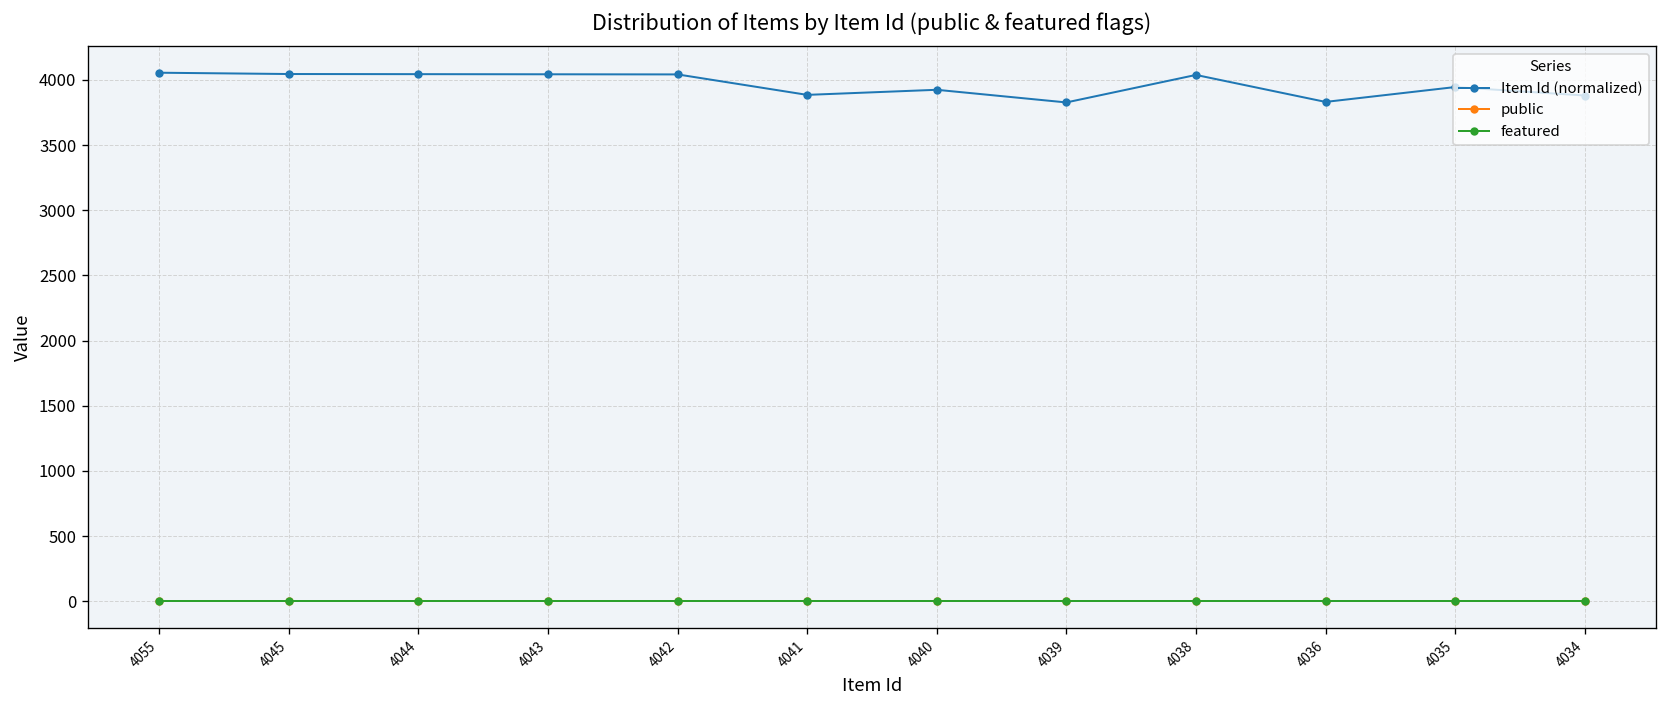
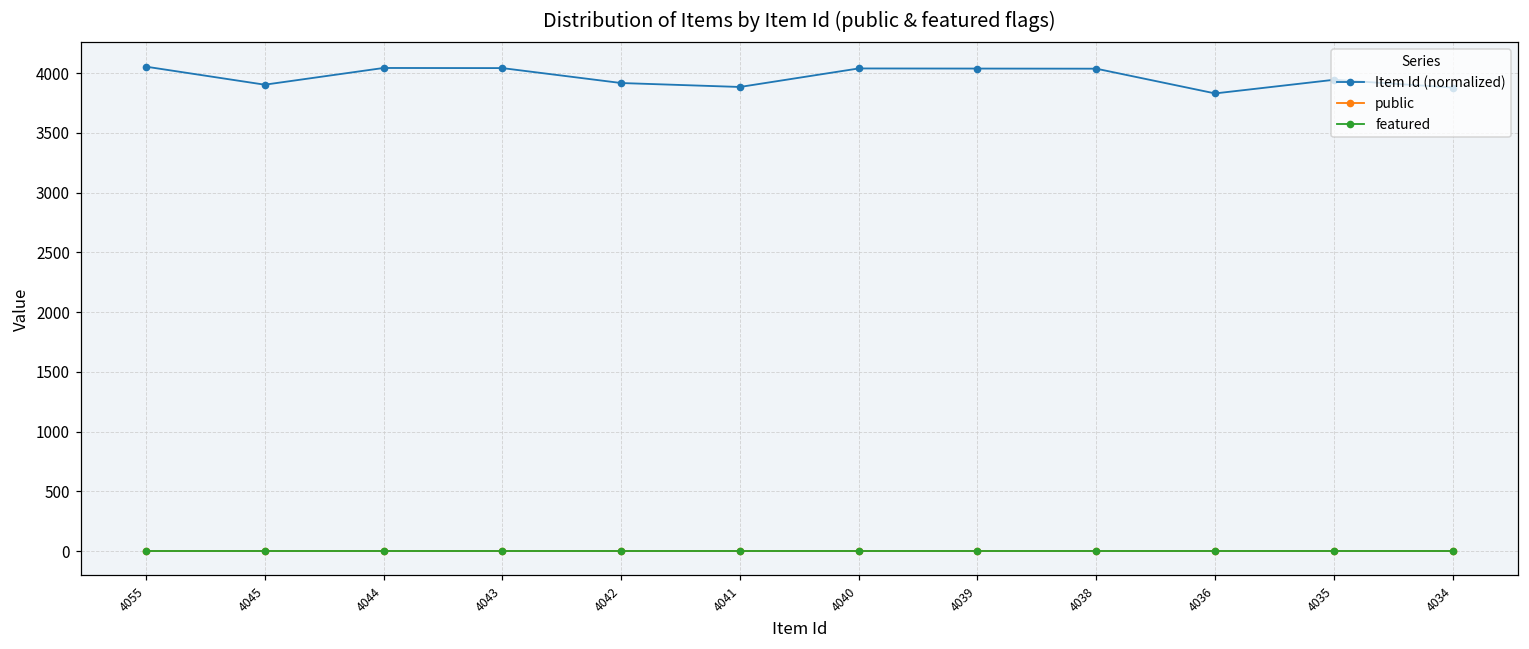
Item Id (normalized), 4045: 4050 -> 3900
Item Id (normalized), 4042: 4040 -> 3920
Item Id (normalized), 4040: 3920 -> 4040
Item Id (normalized), 4039: 3830 -> 4040
